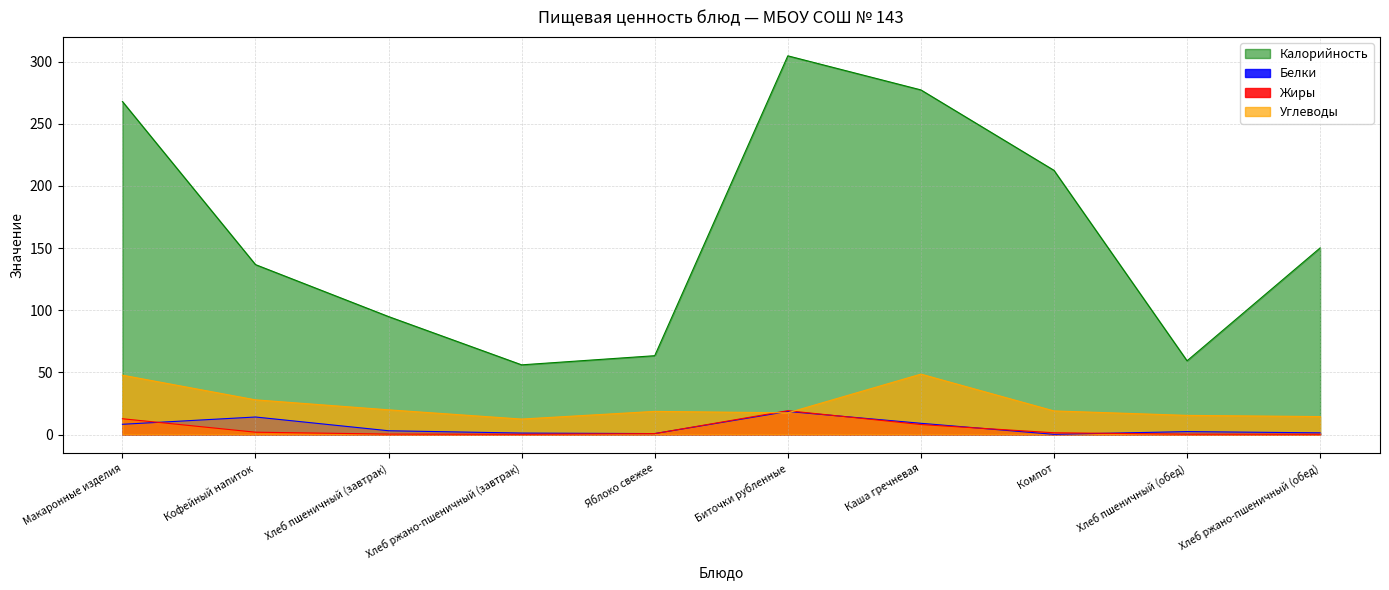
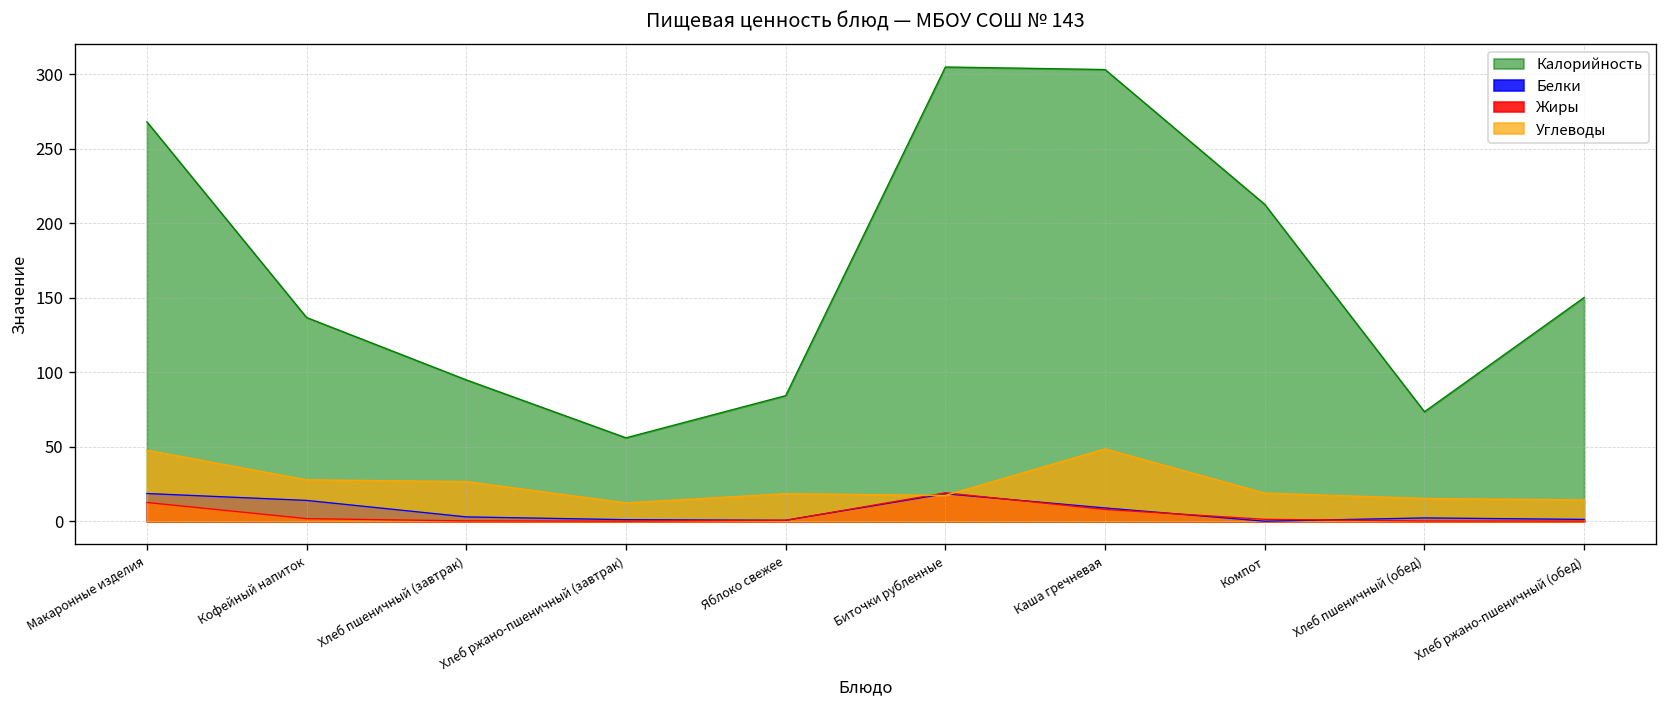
Белки, Макаронные изделия: 8 -> 19
Углеводы, Хлеб пшеничный (завтрак): 20 -> 27
Калорийность, Яблоко свежее: 63 -> 84
Калорийность, Каша гречневая: 277 -> 303
Калорийность, Хлеб пшеничный (обед): 59 -> 74
